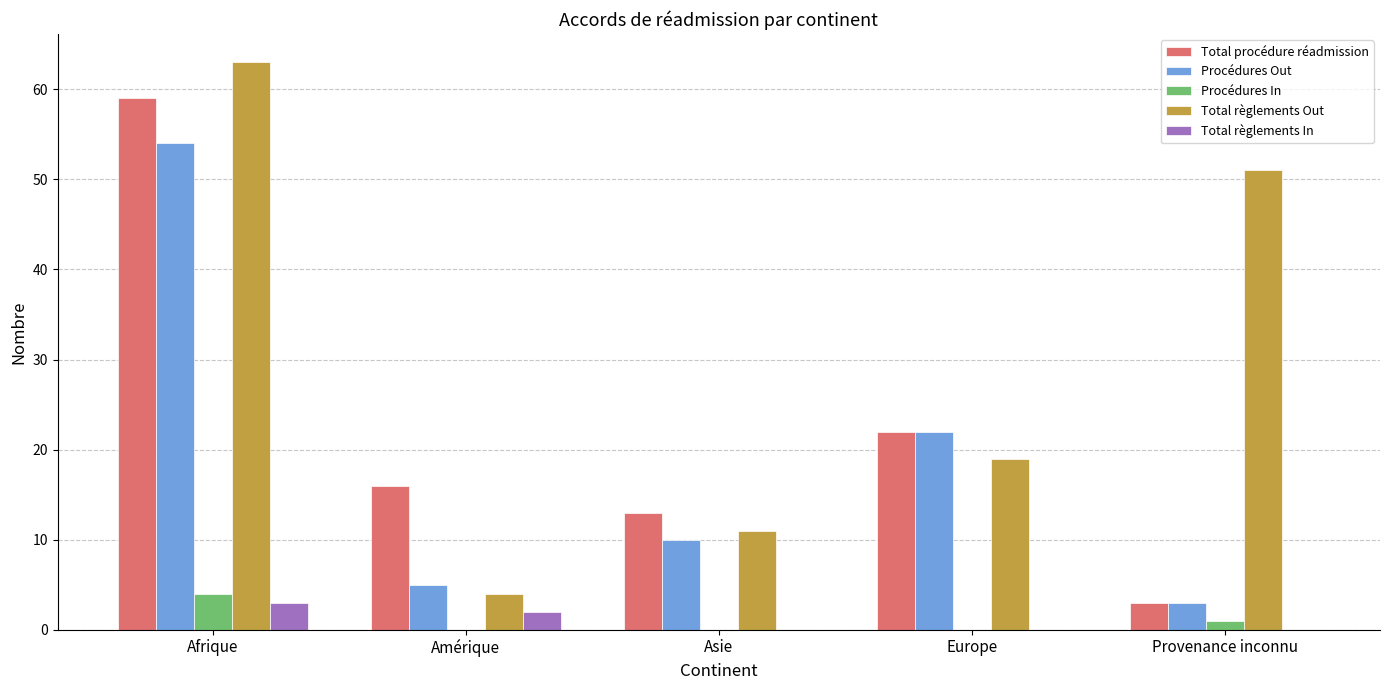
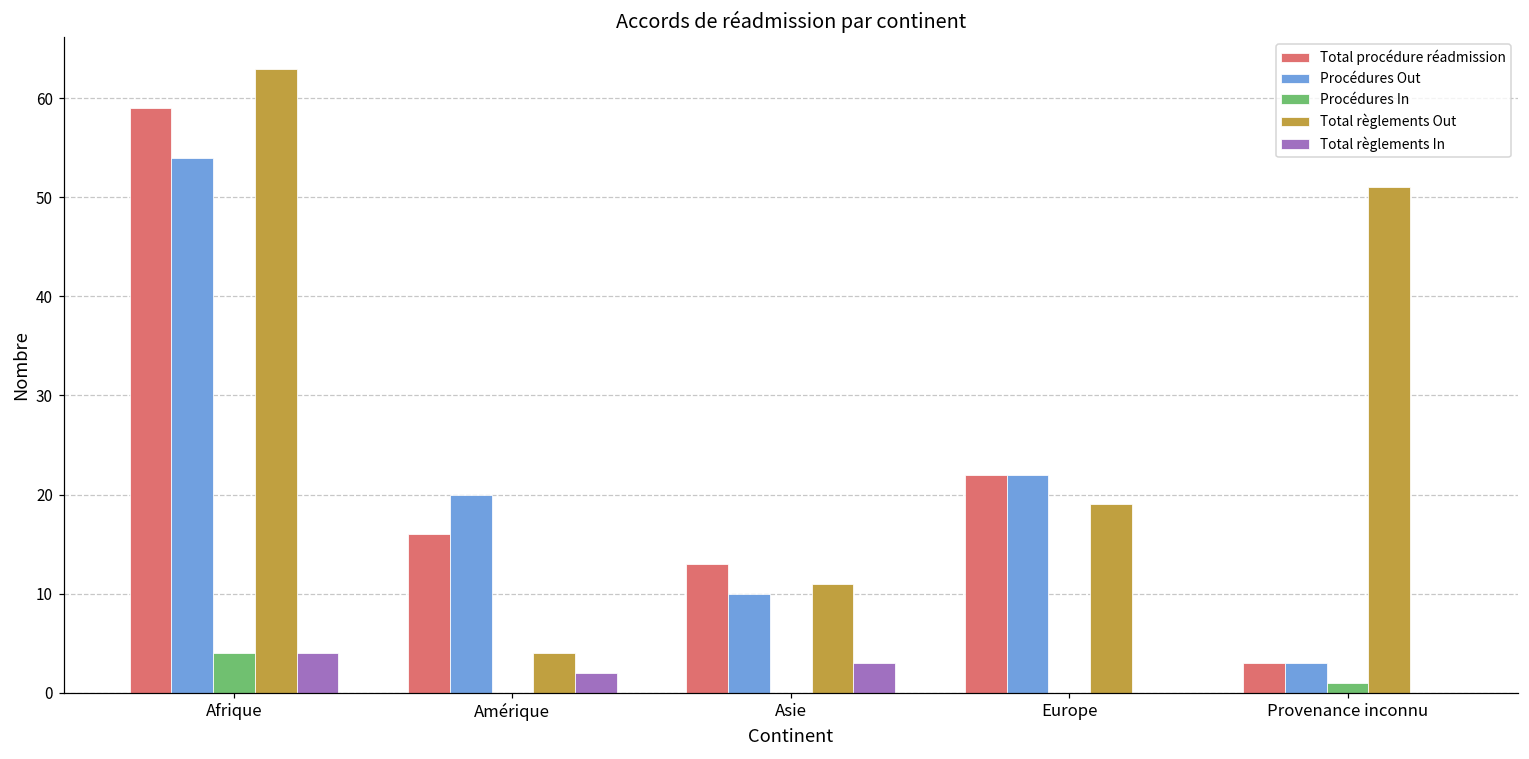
Total règlements In, Afrique: 3 -> 4
Procédures Out, Amérique: 5 -> 20
Total règlements In, Asie: 0 -> 3
